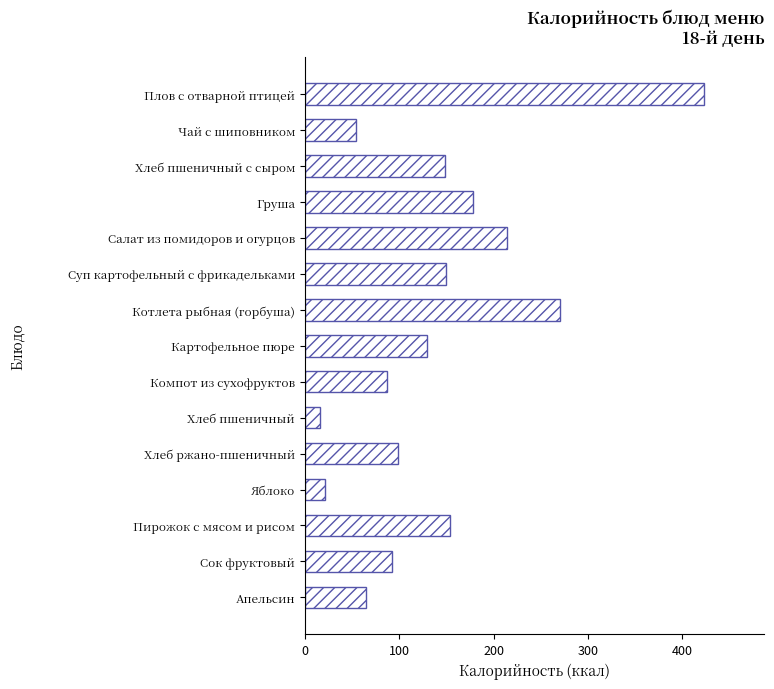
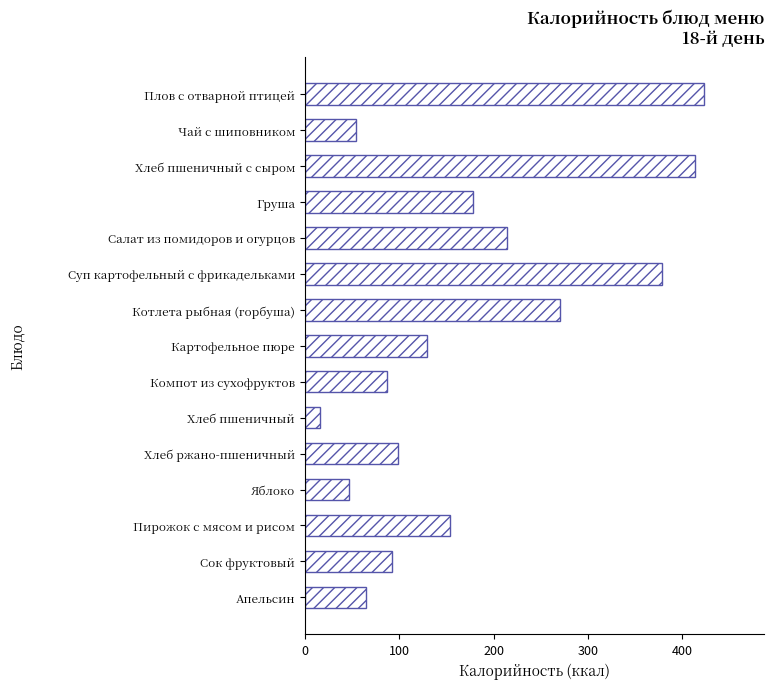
Хлеб пшеничный с сыром: 150 -> 410
Суп картофельный с фрикадельками: 150 -> 380
Яблоко: 20 -> 50
